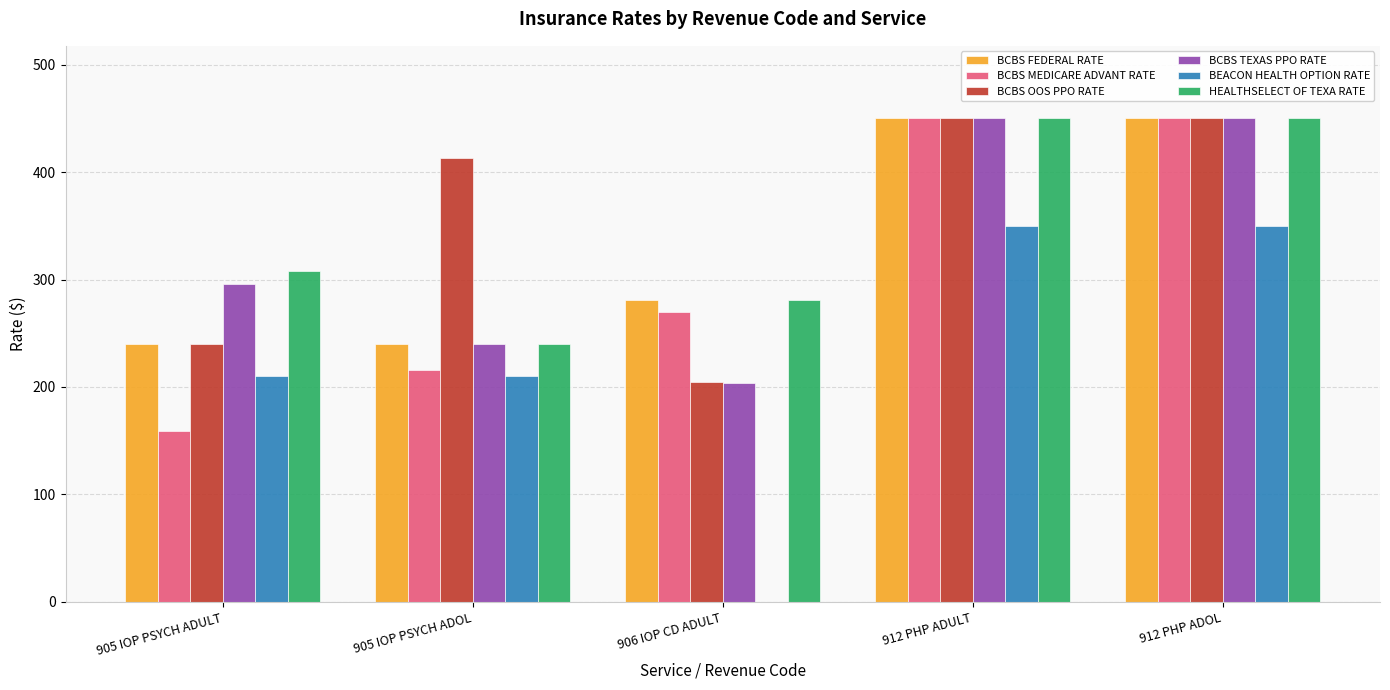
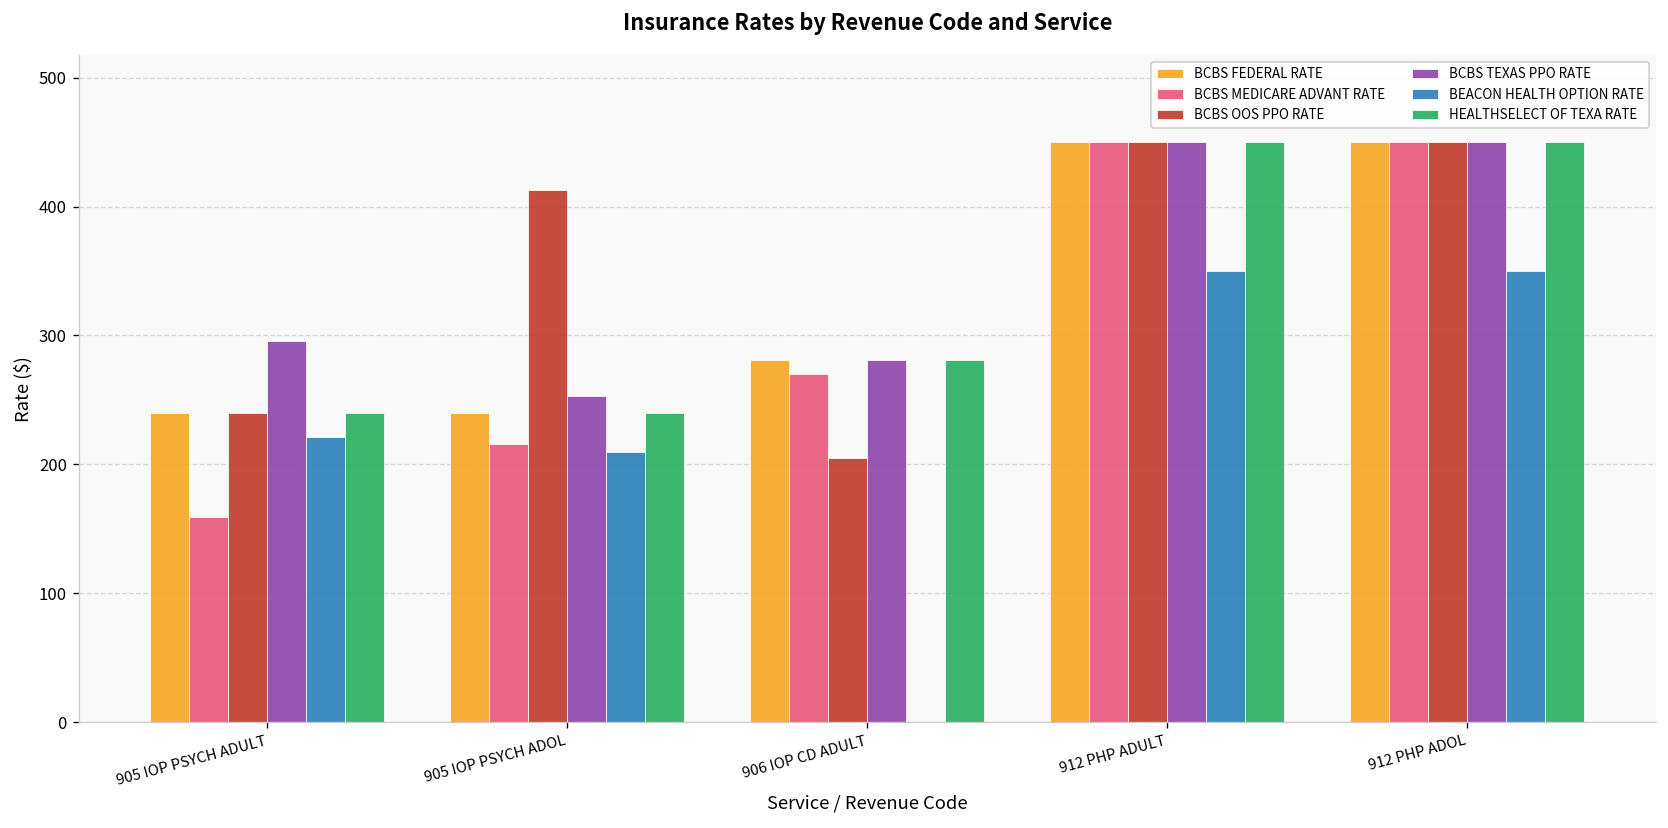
BEACON HEALTH OPTION RATE, 905 IOP PSYCH ADULT: 210 -> 221
HEALTHSELECT OF TEXA RATE, 905 IOP PSYCH ADULT: 308 -> 240
BCBS TEXAS PPO RATE, 905 IOP PSYCH ADOL: 240 -> 253
BCBS TEXAS PPO RATE, 906 IOP CD ADULT: 204 -> 281
